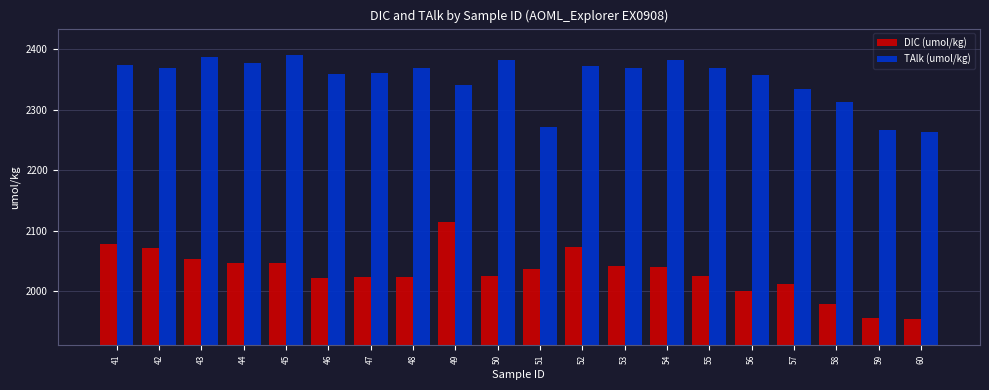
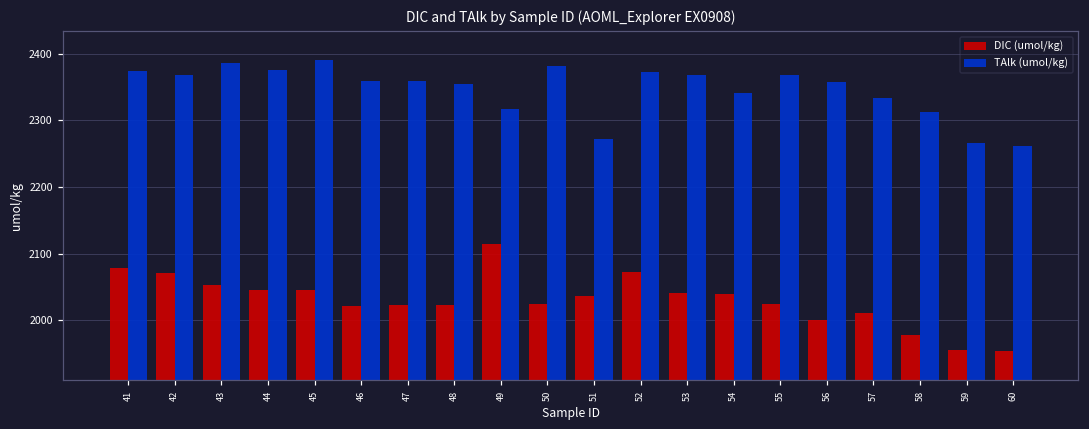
TAlk (umol/kg), 48: 2370 -> 2350
TAlk (umol/kg), 49: 2340 -> 2320
TAlk (umol/kg), 54: 2380 -> 2340
